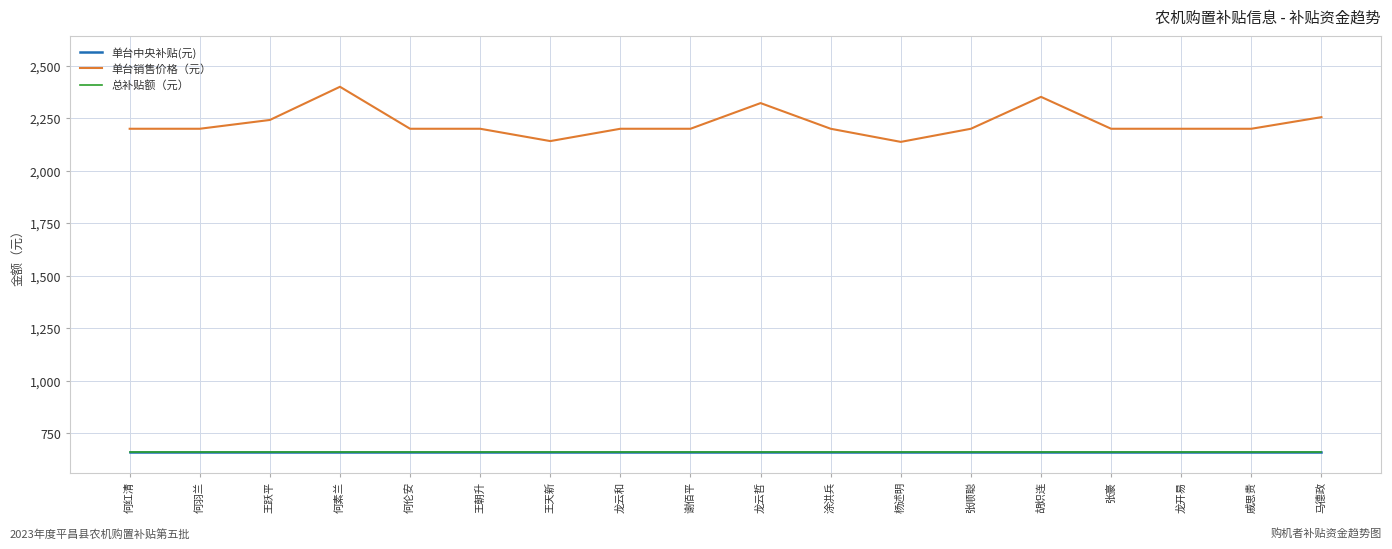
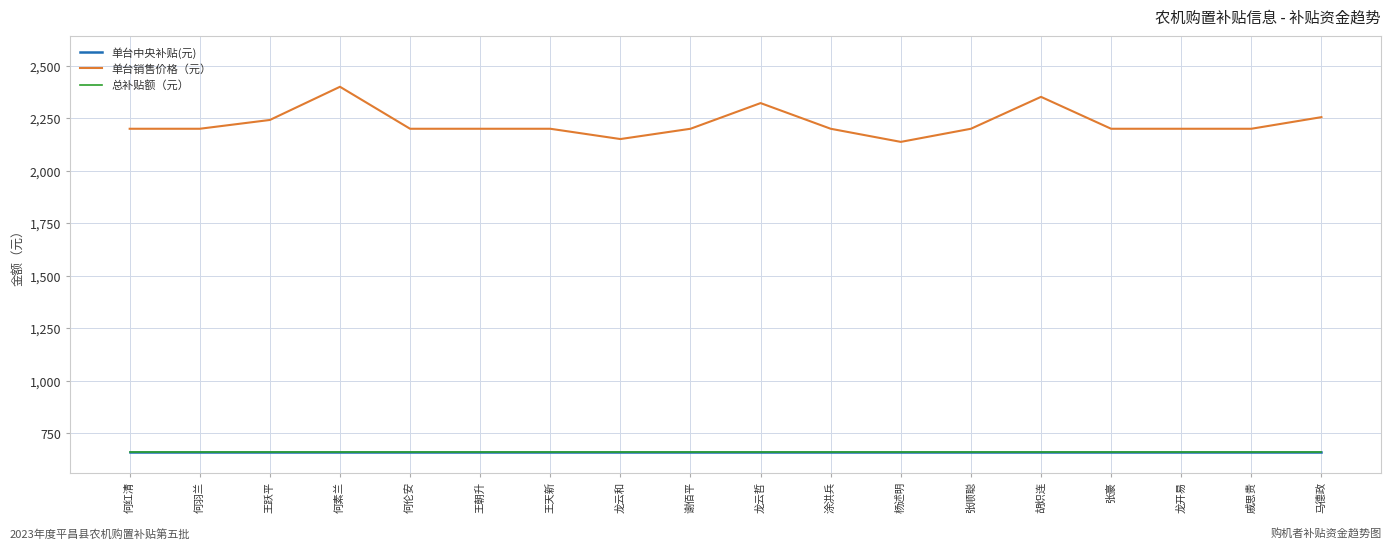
单台销售价格（元）, 王天新: 2,140 -> 2,200
单台销售价格（元）, 龙云和: 2,200 -> 2,150
